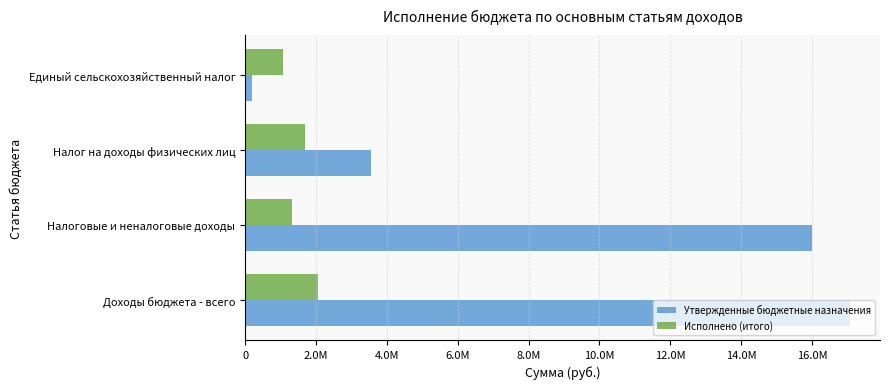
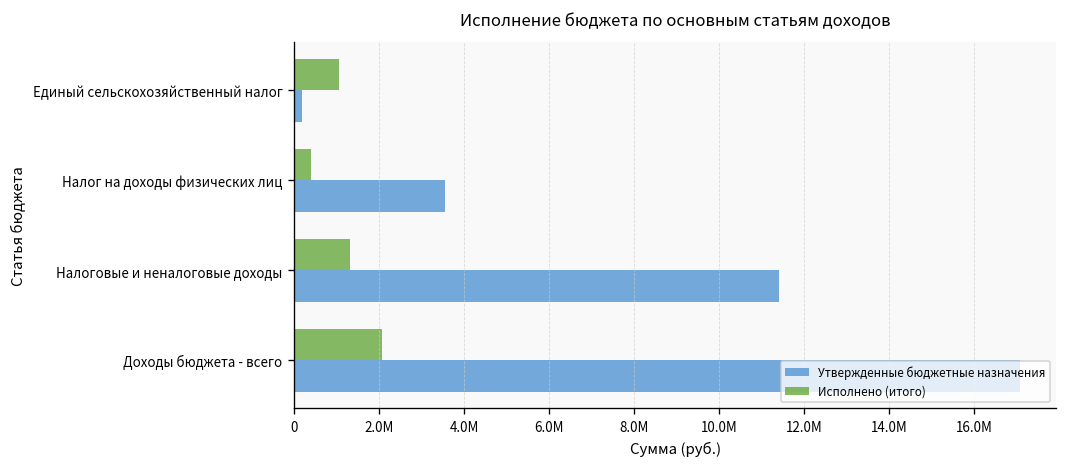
Исполнено (итого), Налог на доходы физических лиц: 1700000 -> 400000
Утвержденные бюджетные назначения, Налоговые и неналоговые доходы: 16000000 -> 11400000
